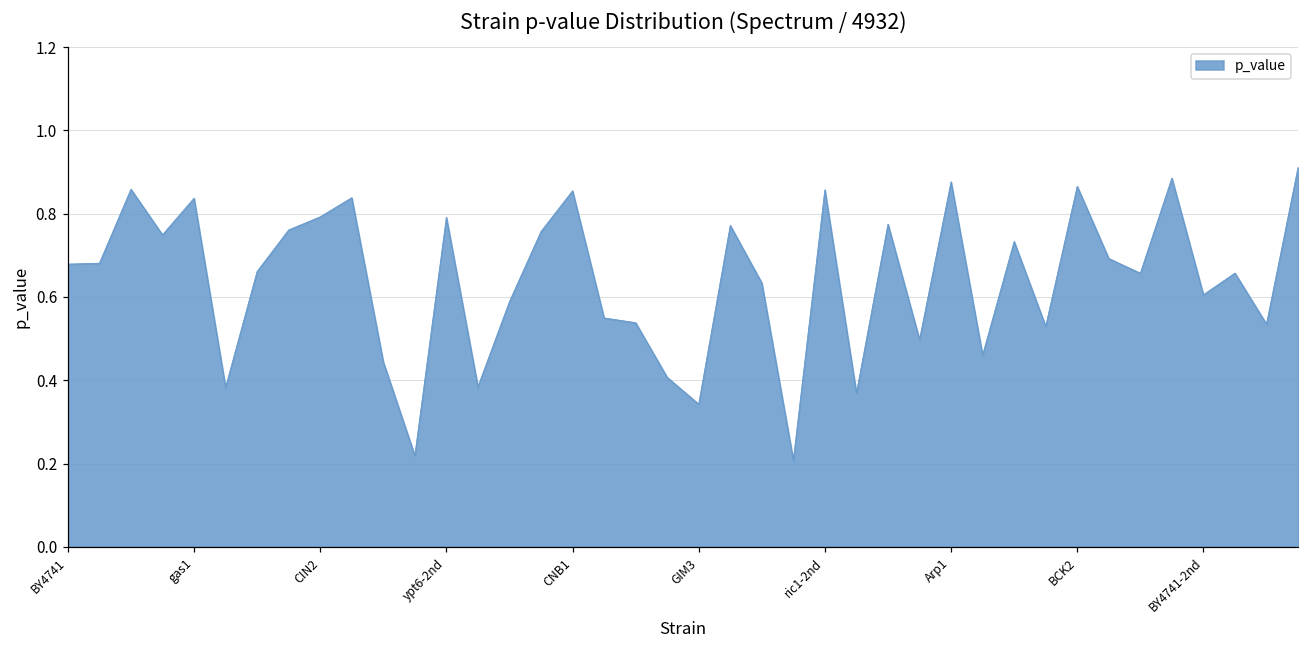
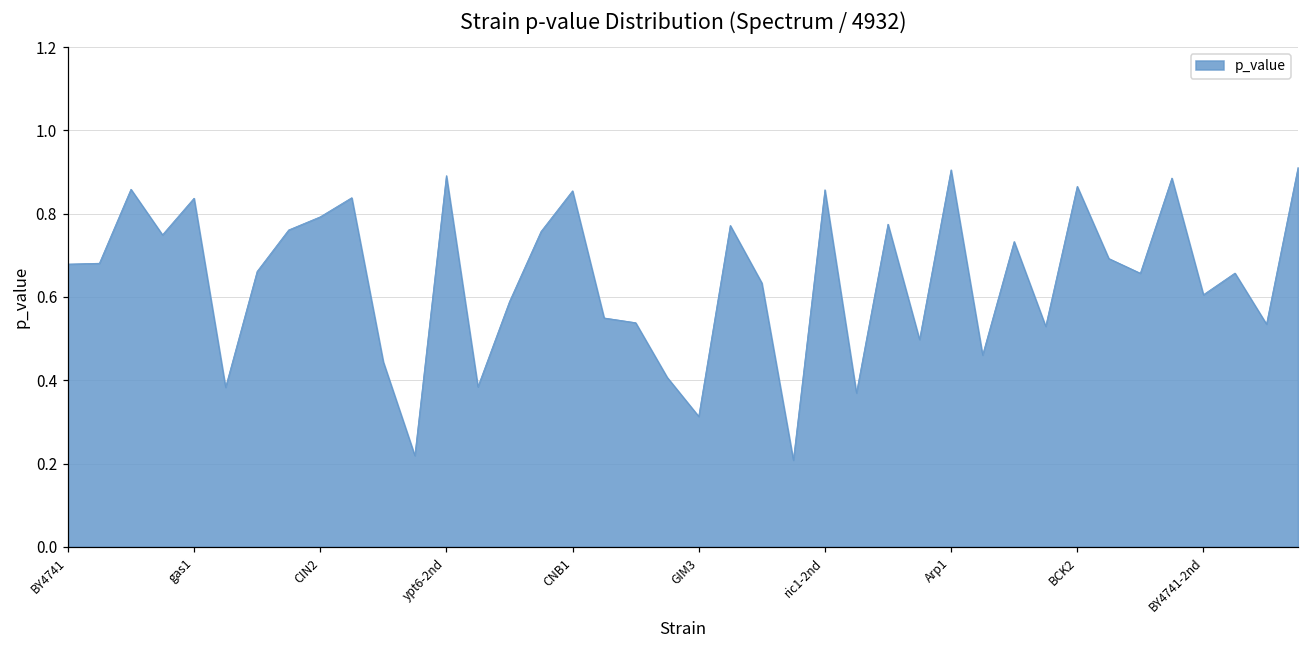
ypt6-2nd: 0.79 -> 0.89
GIM3: 0.34 -> 0.31
Arp1: 0.88 -> 0.91
